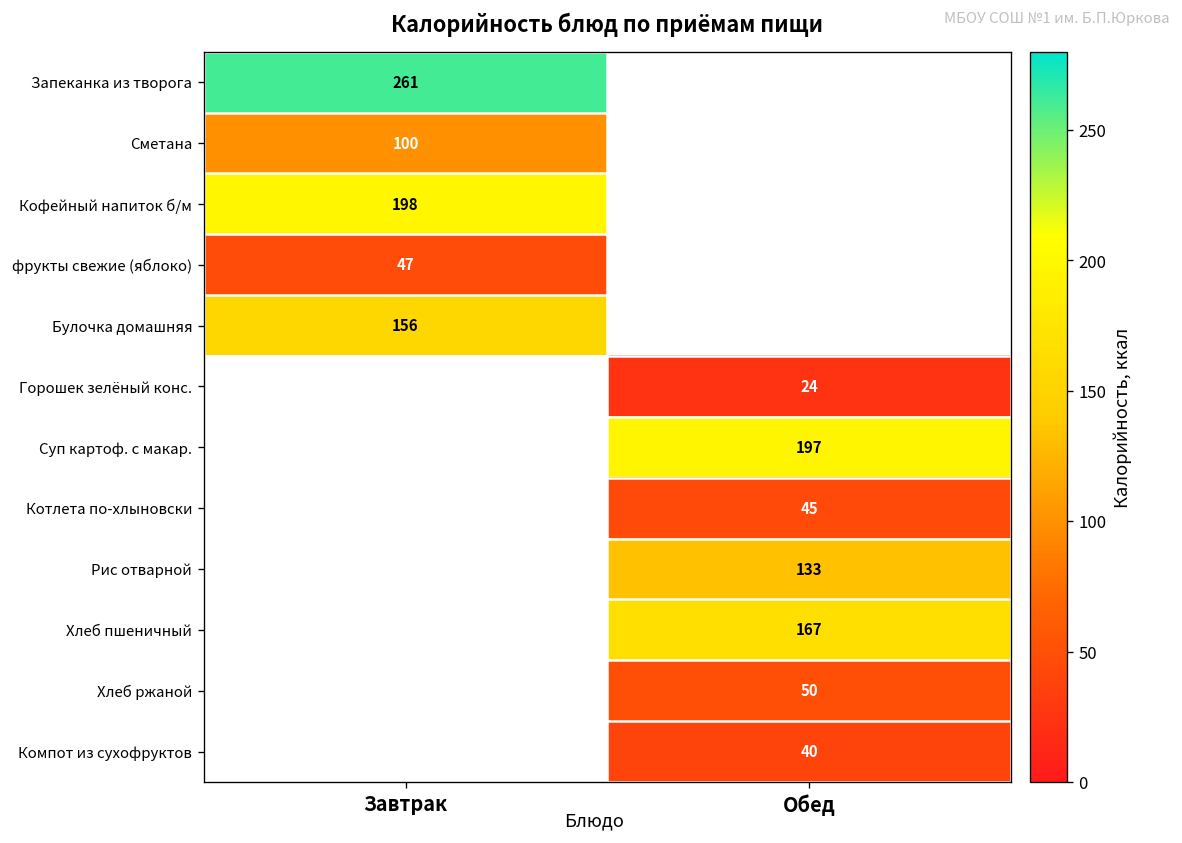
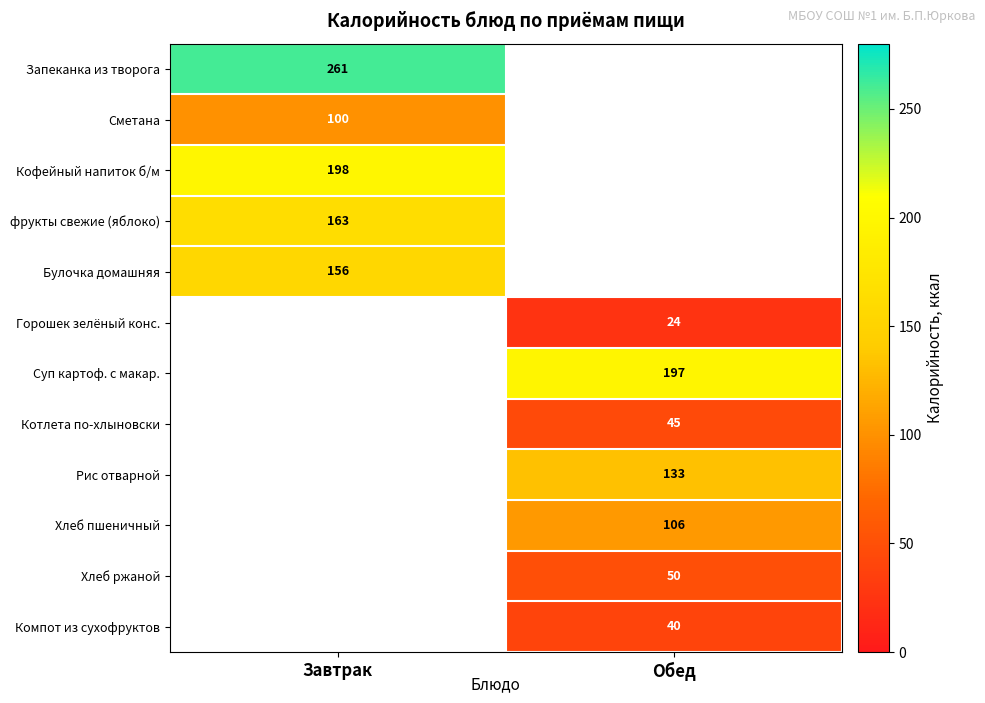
фрукты свежие (яблоко), Завтрак: 47 -> 163
Хлеб пшеничный, Обед: 167 -> 106
